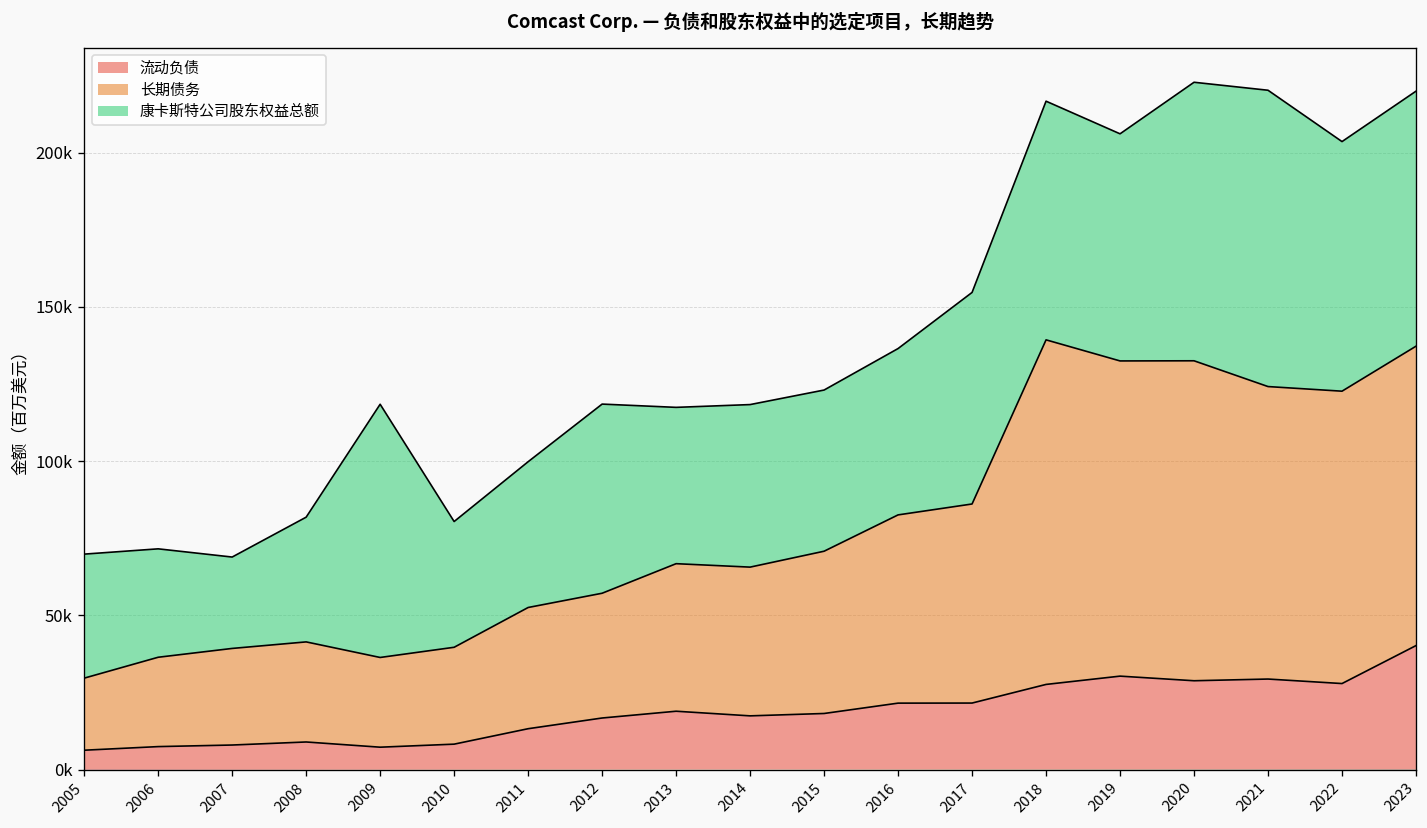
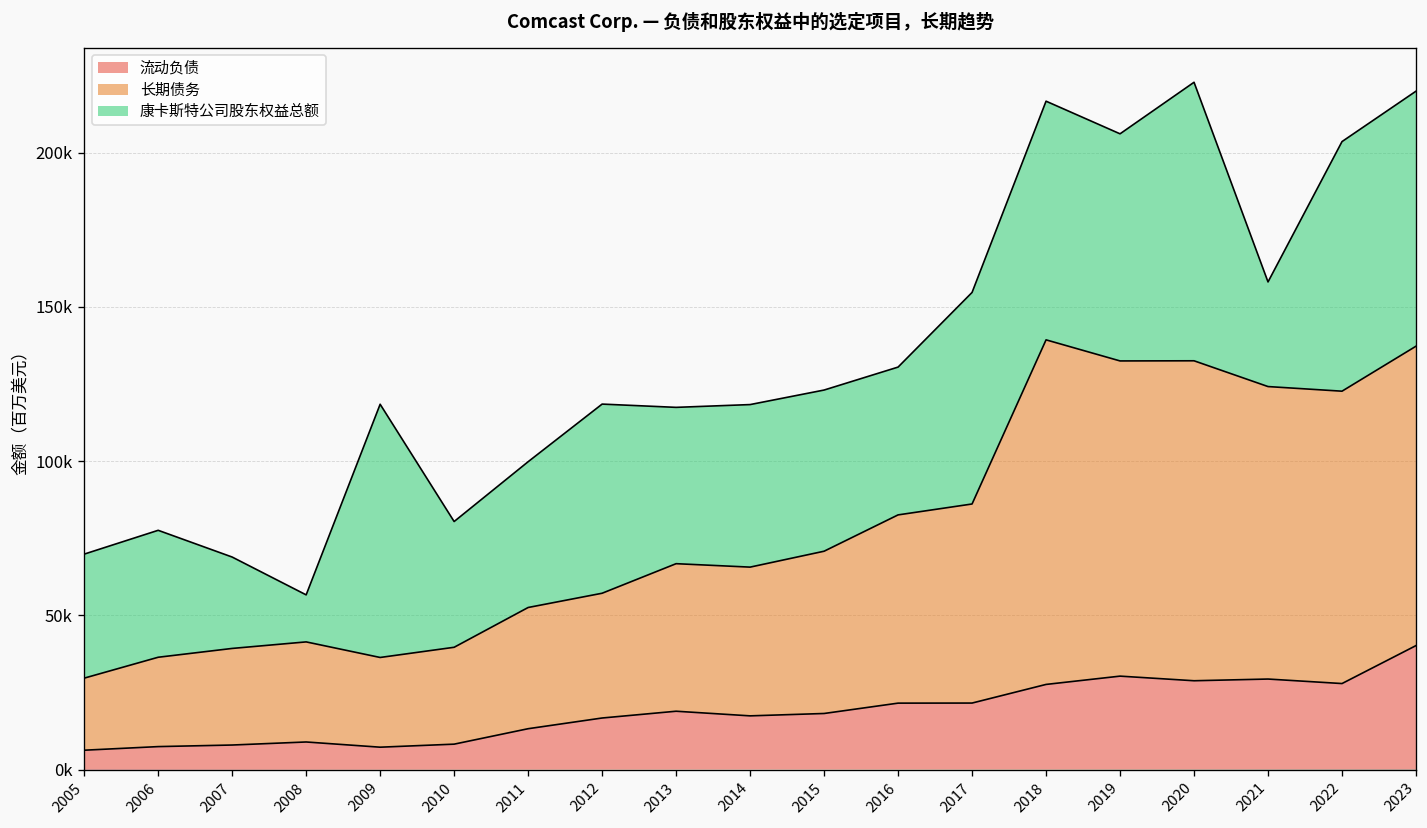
康卡斯特公司股东权益总额, 2006: 35000 -> 41000
康卡斯特公司股东权益总额, 2008: 40000 -> 15000
康卡斯特公司股东权益总额, 2016: 54000 -> 48000
康卡斯特公司股东权益总额, 2021: 96000 -> 34000
